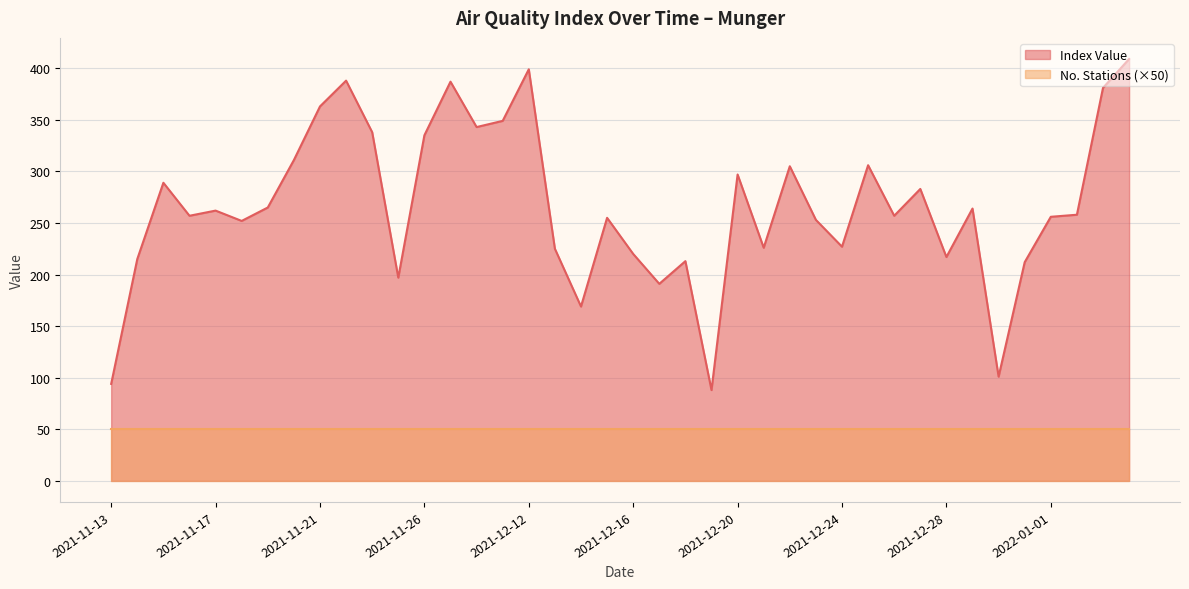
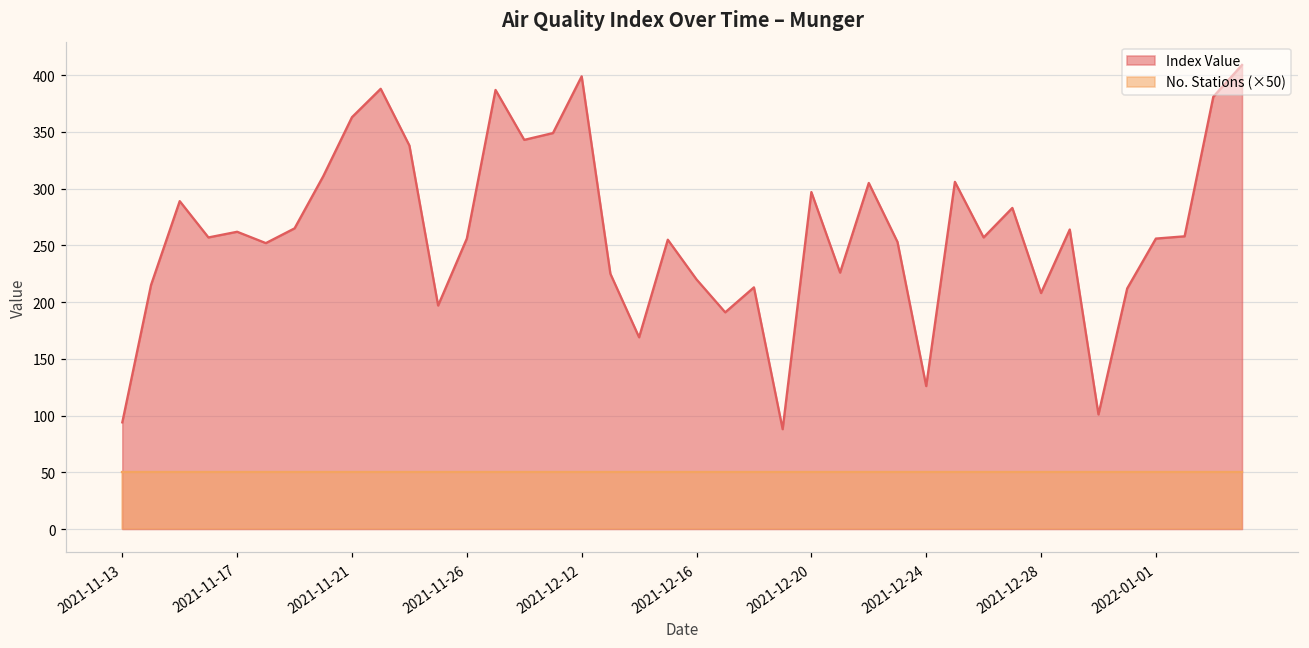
Index Value, 2021-11-26: 335 -> 256
Index Value, 2021-12-24: 227 -> 126
Index Value, 2021-12-28: 217 -> 208
